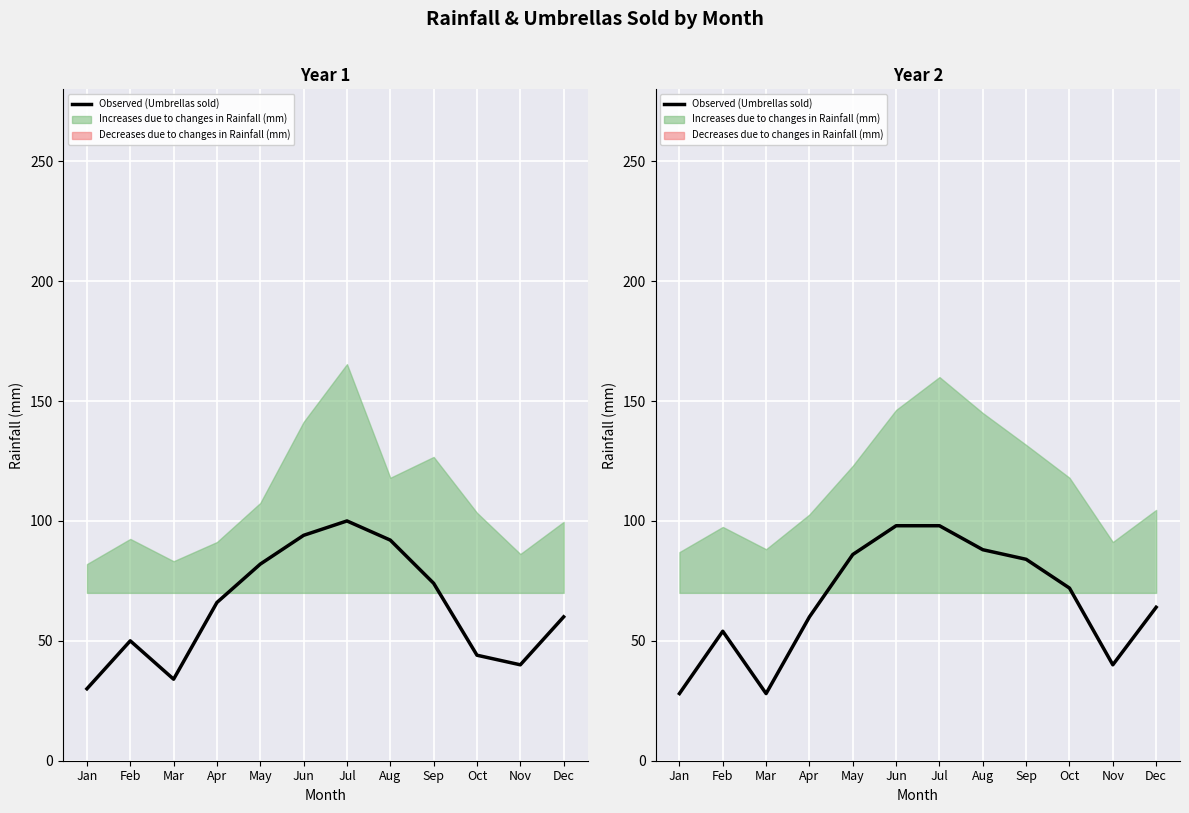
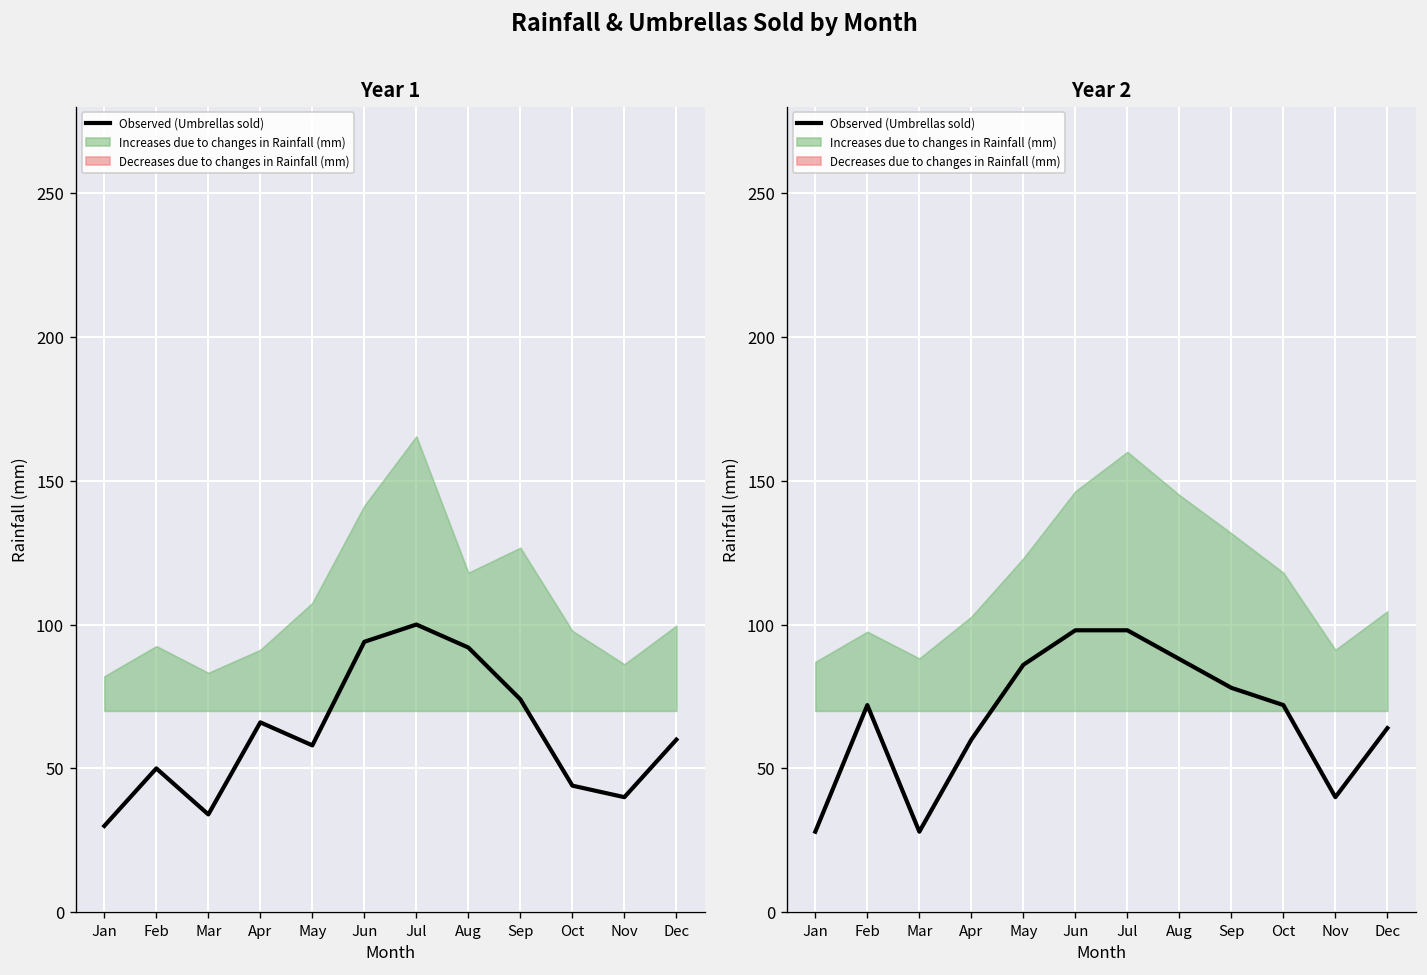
Year 1, Observed (Umbrellas sold), May: 82 -> 58
Year 1, Increases due to changes in Rainfall (mm), Oct: 103 -> 98
Year 2, Observed (Umbrellas sold), Feb: 54 -> 72
Year 2, Observed (Umbrellas sold), Sep: 84 -> 78
